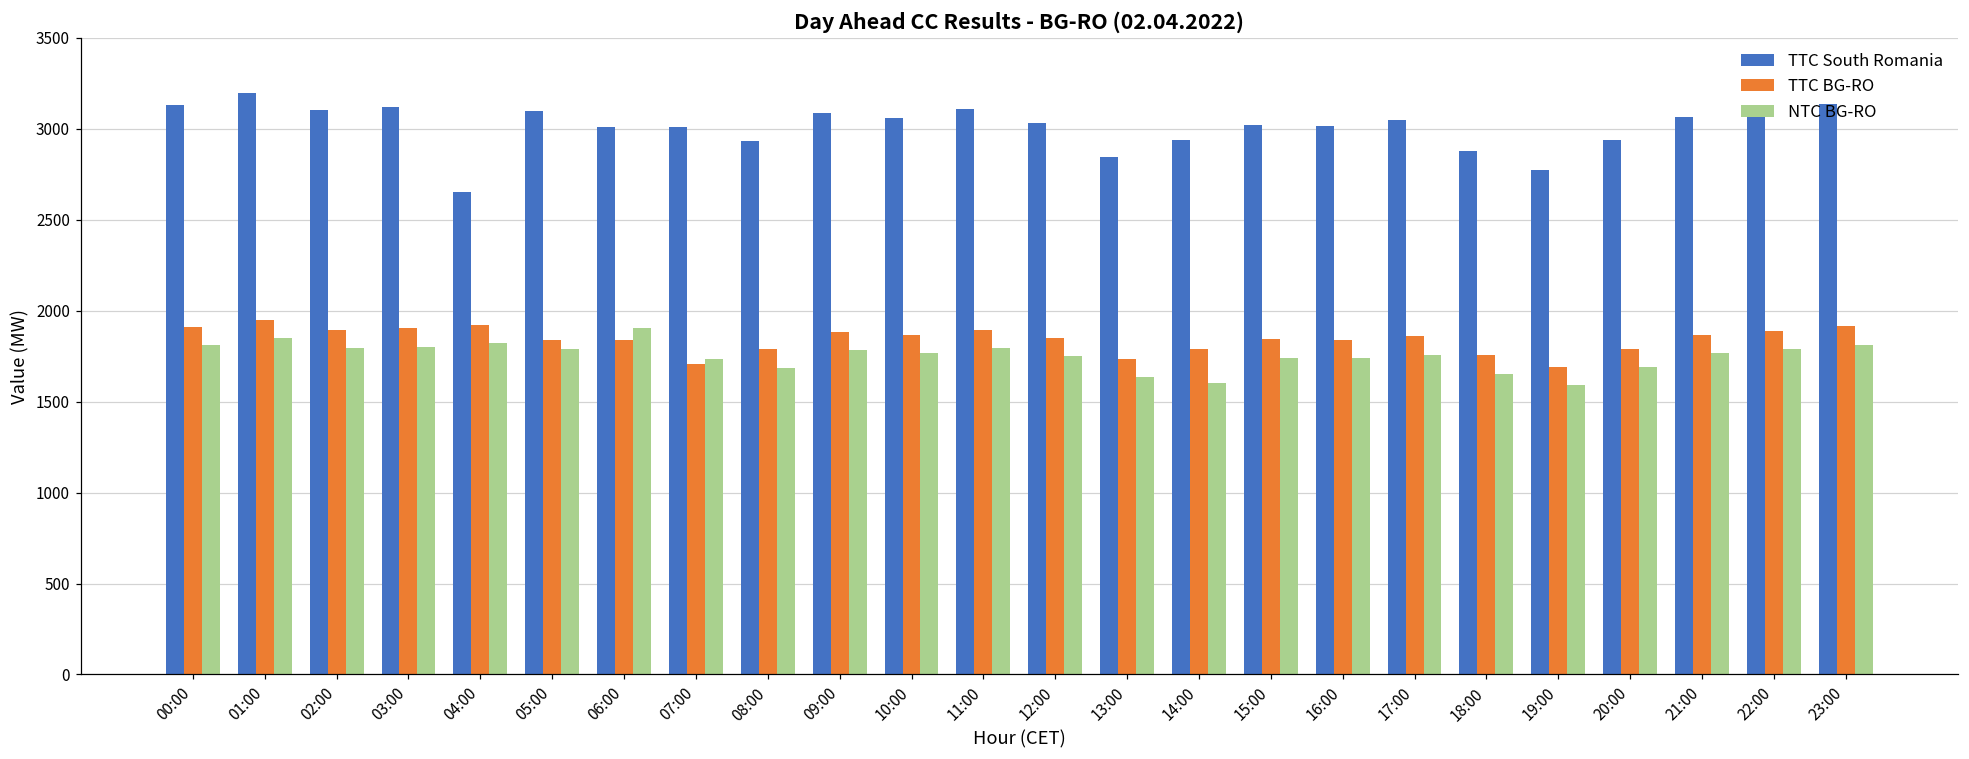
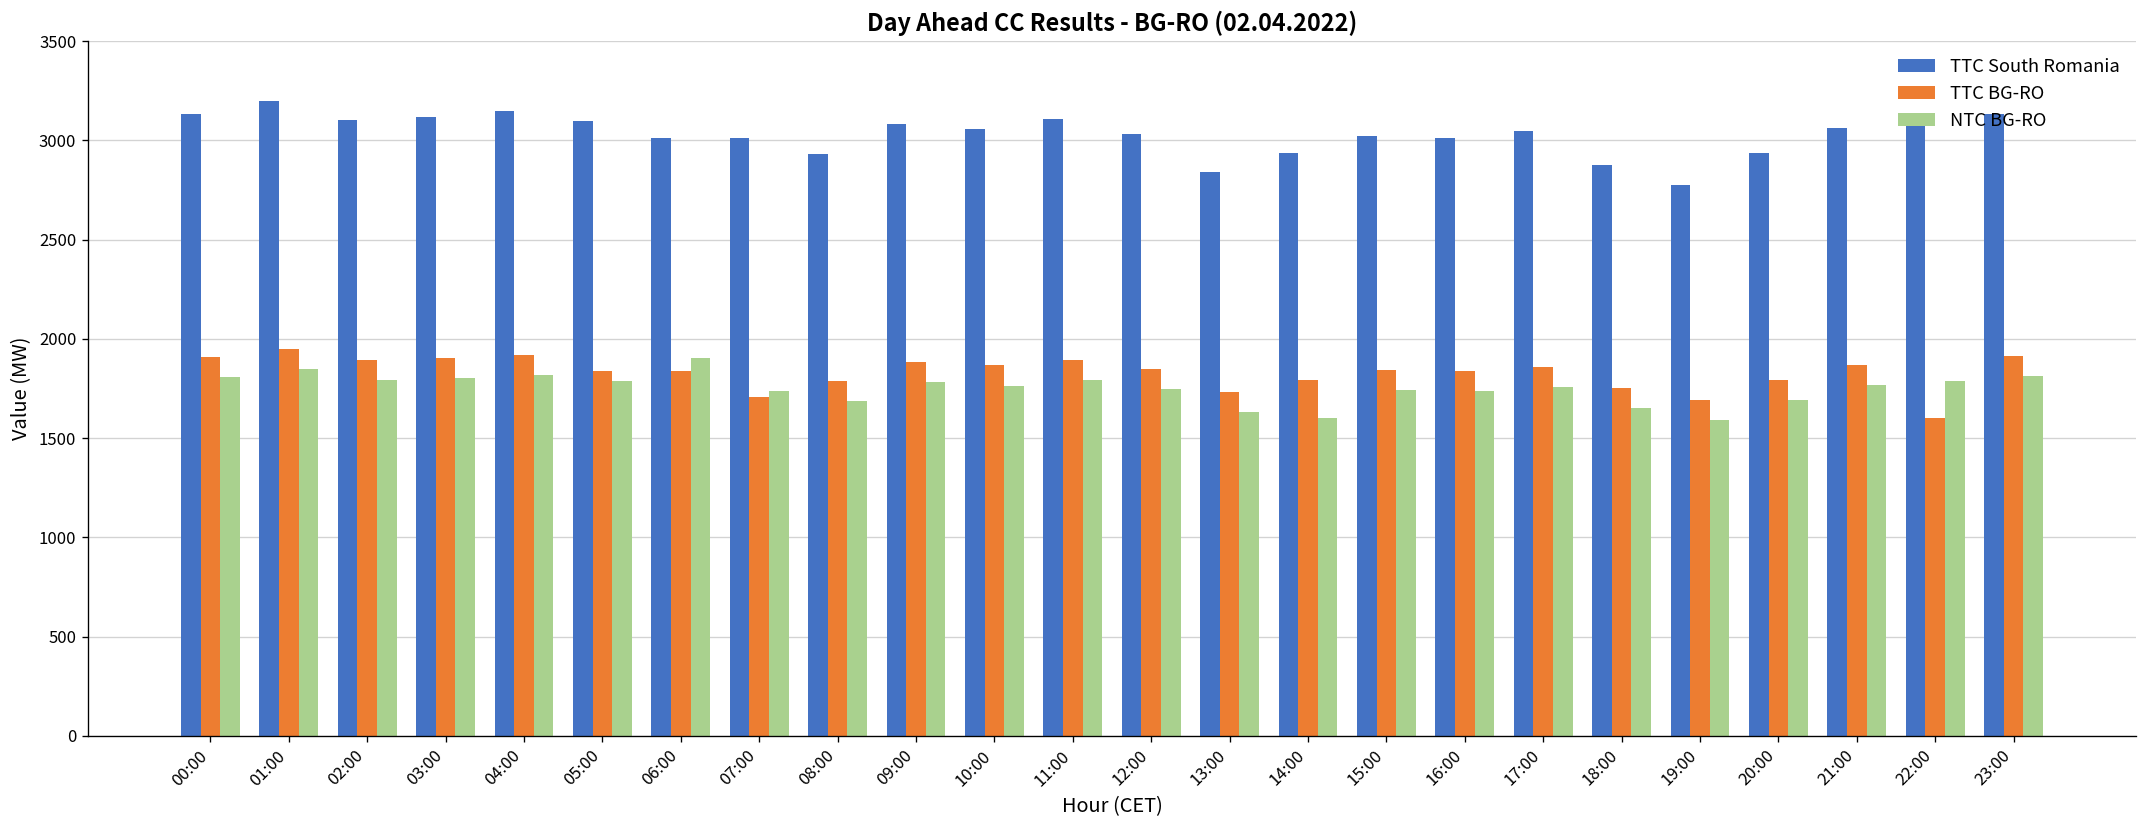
TTC South Romania, 04:00: 2650 -> 3150
TTC BG-RO, 22:00: 1890 -> 1600
